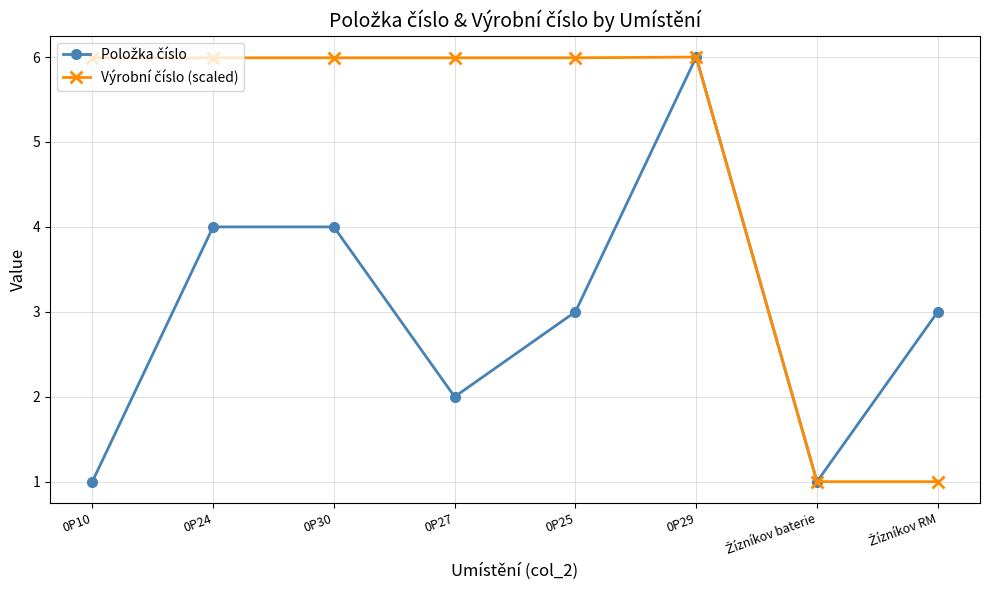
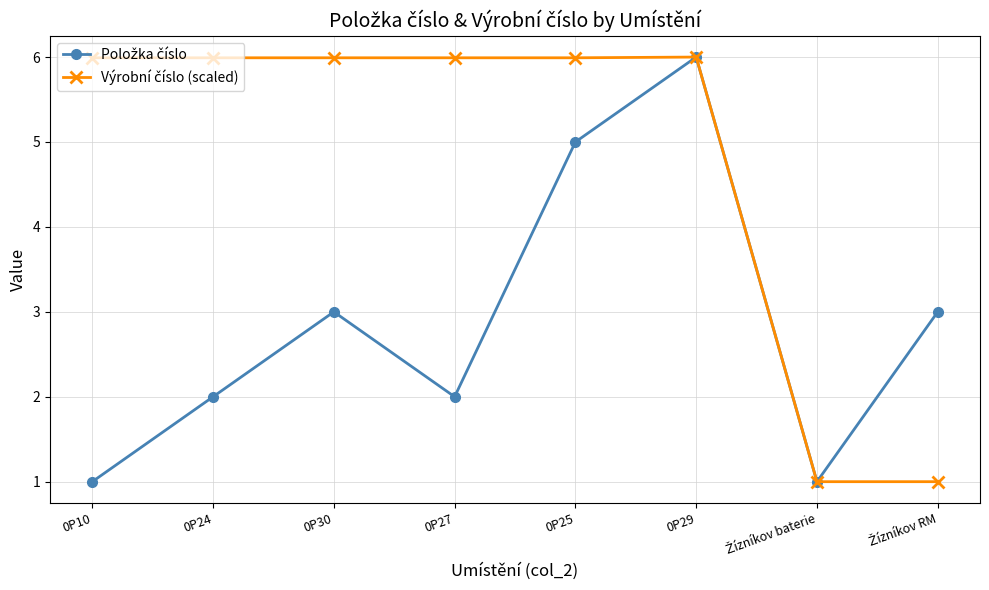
Položka číslo, 0P24: 4 -> 2
Položka číslo, 0P30: 4 -> 3
Položka číslo, 0P25: 3 -> 5
